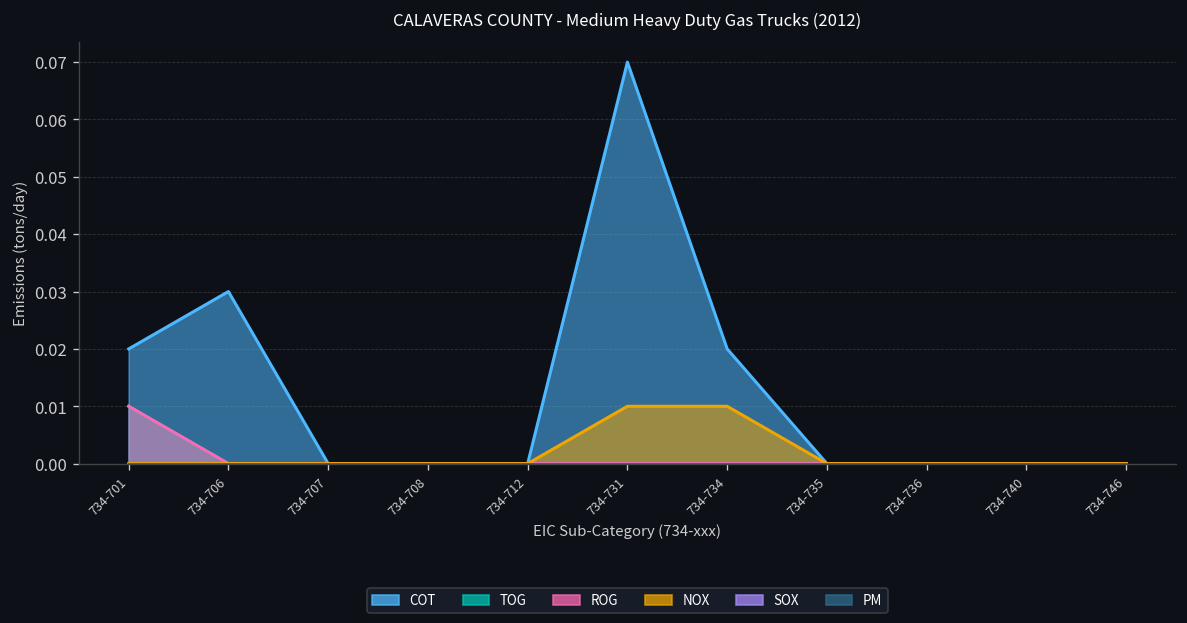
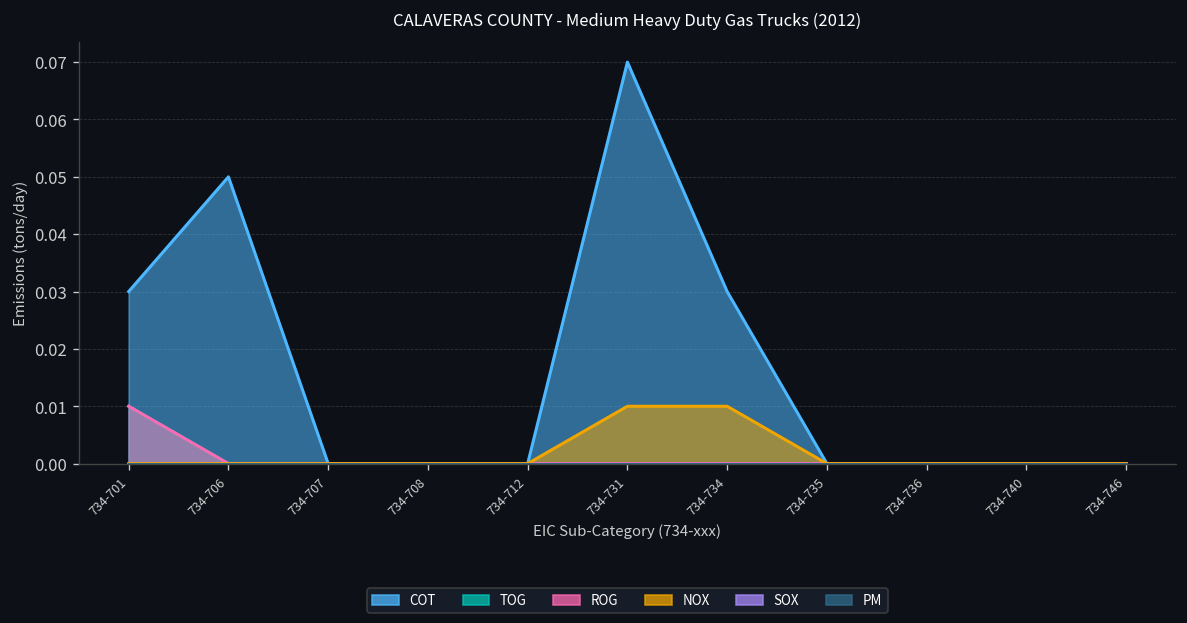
COT, 734-701: 0.02 -> 0.03
COT, 734-706: 0.03 -> 0.05
COT, 734-734: 0.02 -> 0.03
